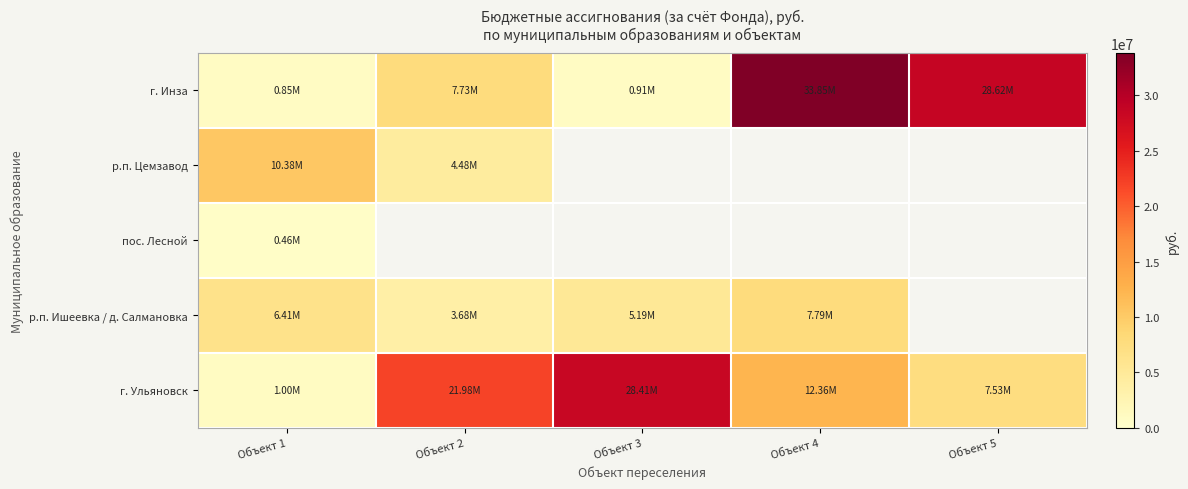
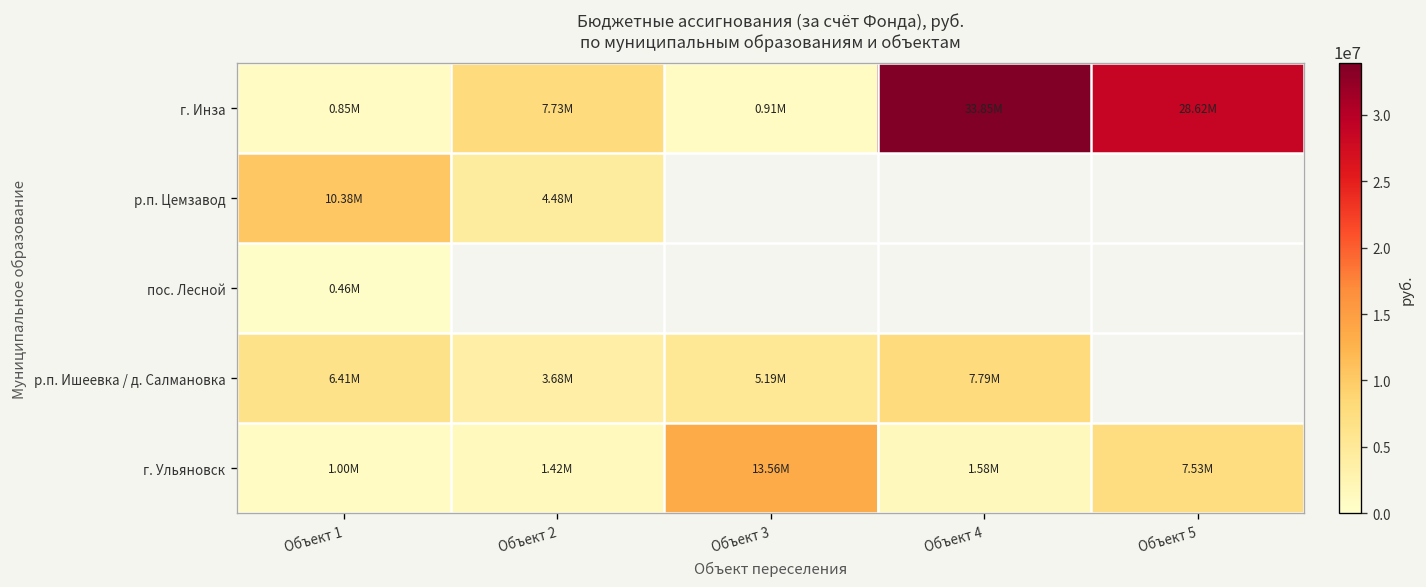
г. Ульяновск, Объект 2: 21.98M -> 1.42M
г. Ульяновск, Объект 3: 28.41M -> 13.56M
г. Ульяновск, Объект 4: 12.36M -> 1.58M
